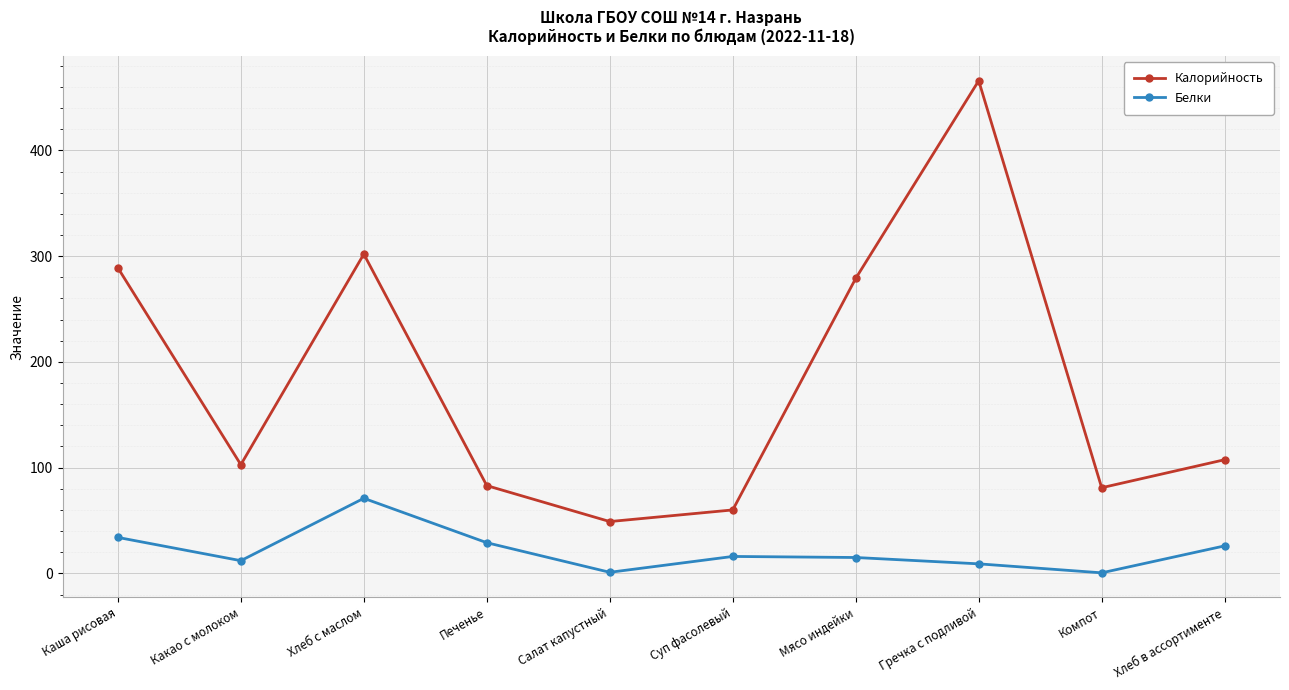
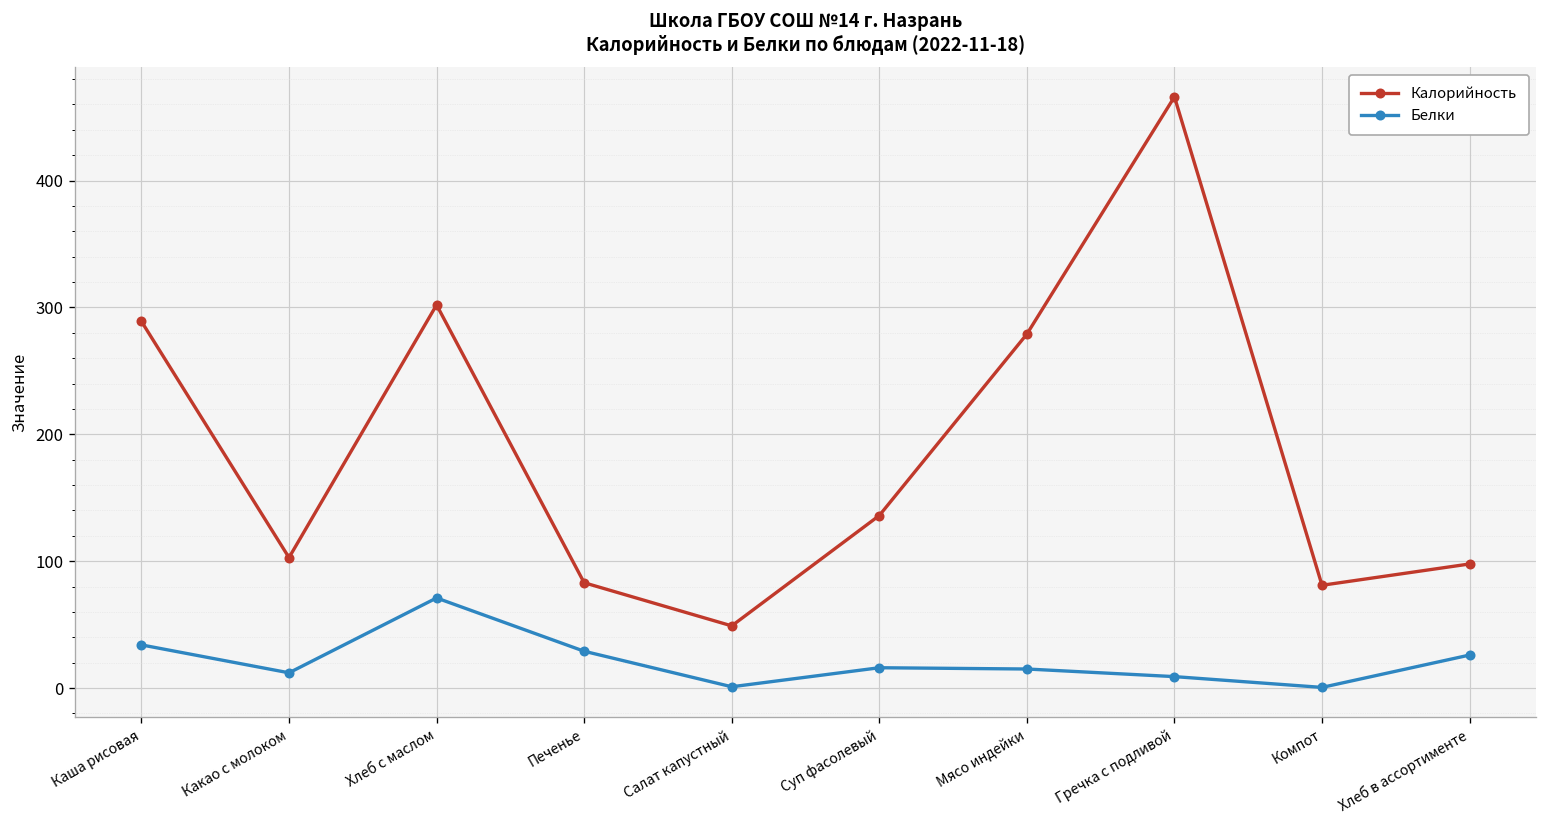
Калорийность, Суп фасолевый: 60 -> 136
Калорийность, Хлеб в ассортименте: 108 -> 98
